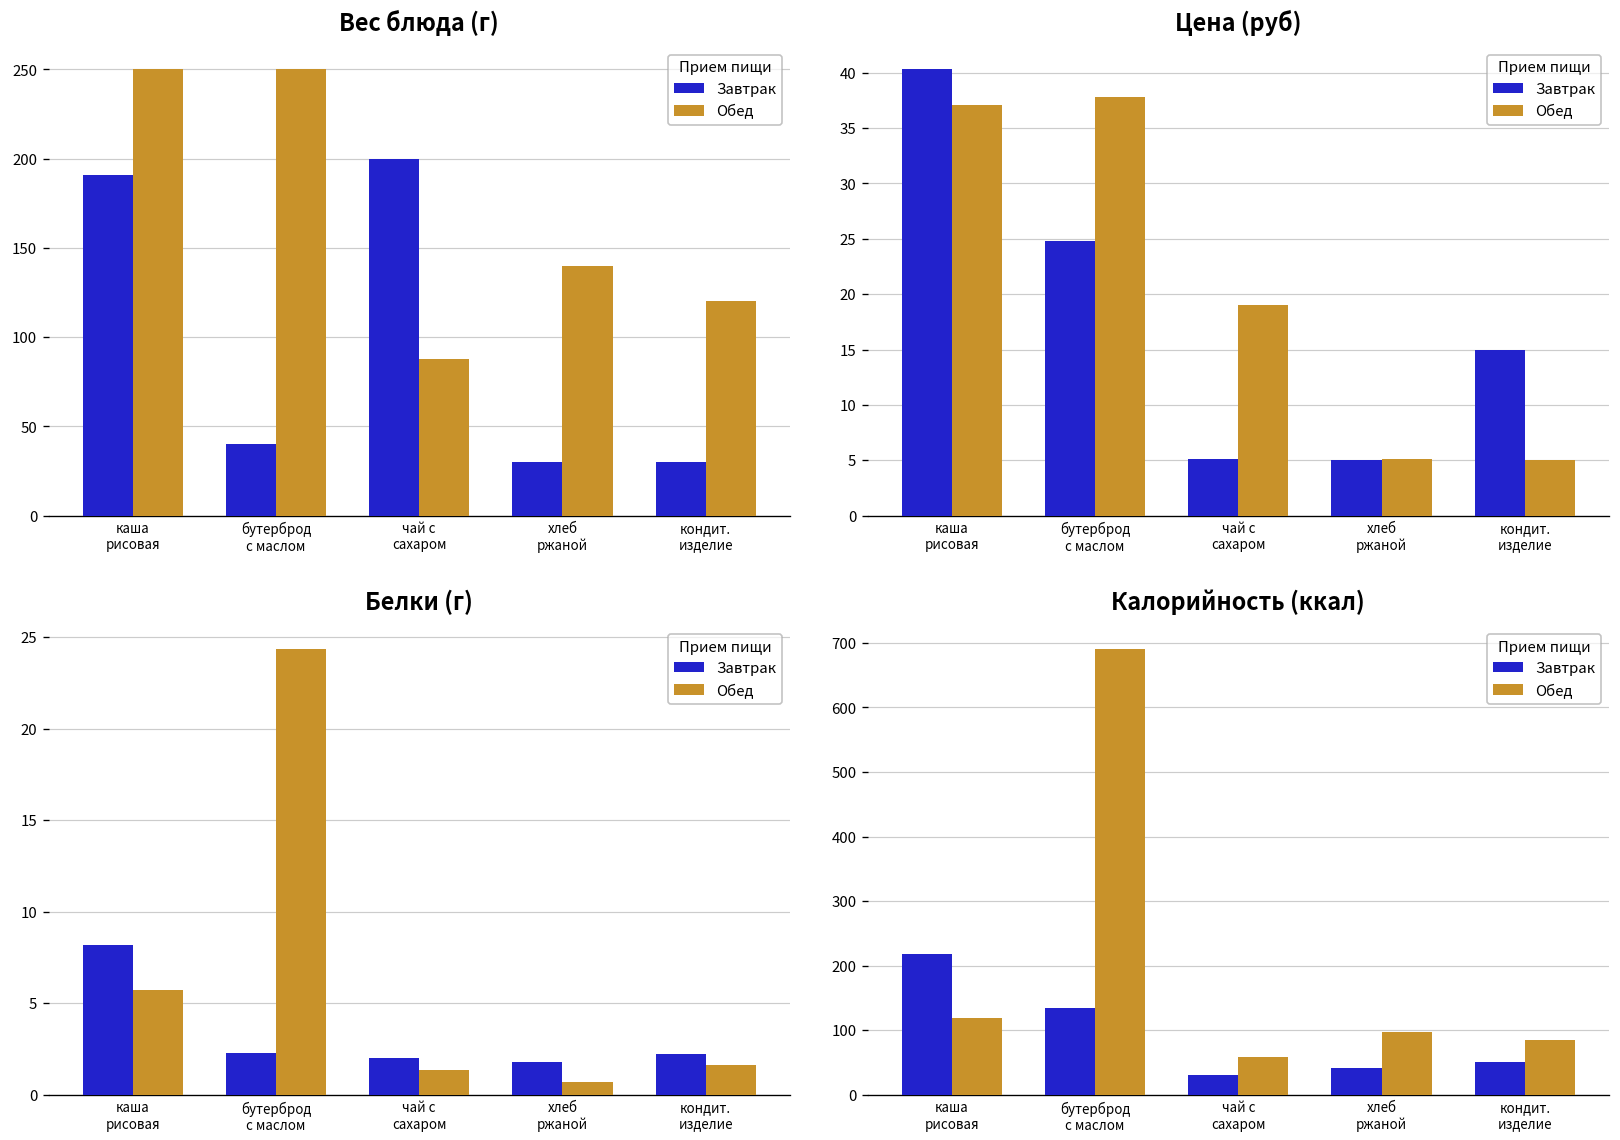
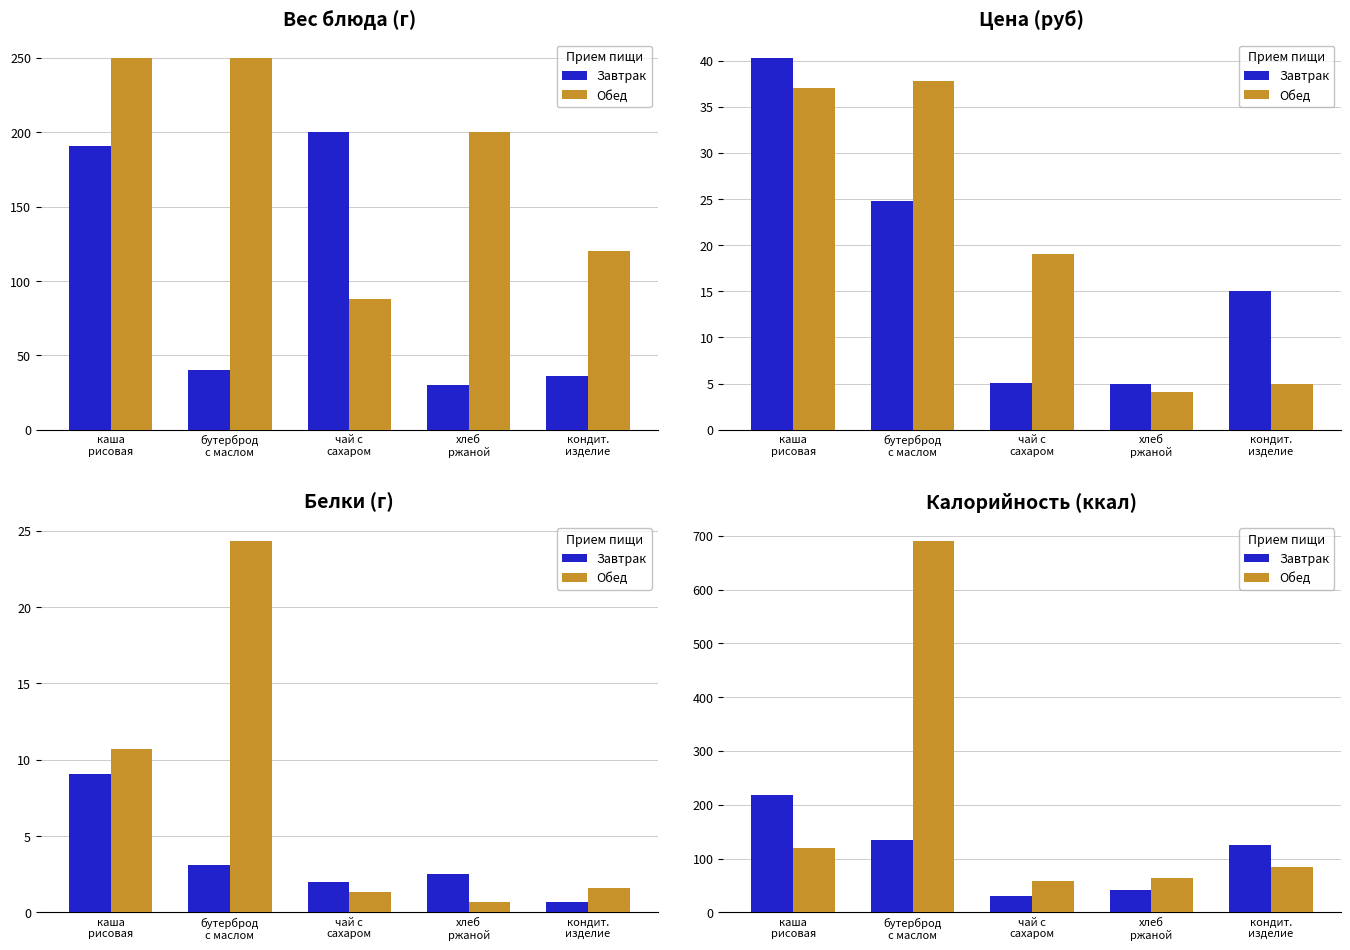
Вес блюда (г), Обед, хлеб ржаной: 140 -> 200
Вес блюда (г), Завтрак, кондит. изделие: 30 -> 36
Цена (руб), Обед, хлеб ржаной: 5 -> 4
Белки (г), Завтрак, каша рисовая: 8.2 -> 9.1
Белки (г), Обед, каша рисовая: 5.7 -> 10.7
Белки (г), Завтрак, бутерброд с маслом: 2.3 -> 3.1
Белки (г), Завтрак, хлеб ржаной: 1.8 -> 2.5
Белки (г), Завтрак, кондит. изделие: 2.2 -> 0.7
Калорийность (ккал), Обед, хлеб ржаной: 100 -> 60
Калорийность (ккал), Завтрак, кондит. изделие: 50 -> 130
